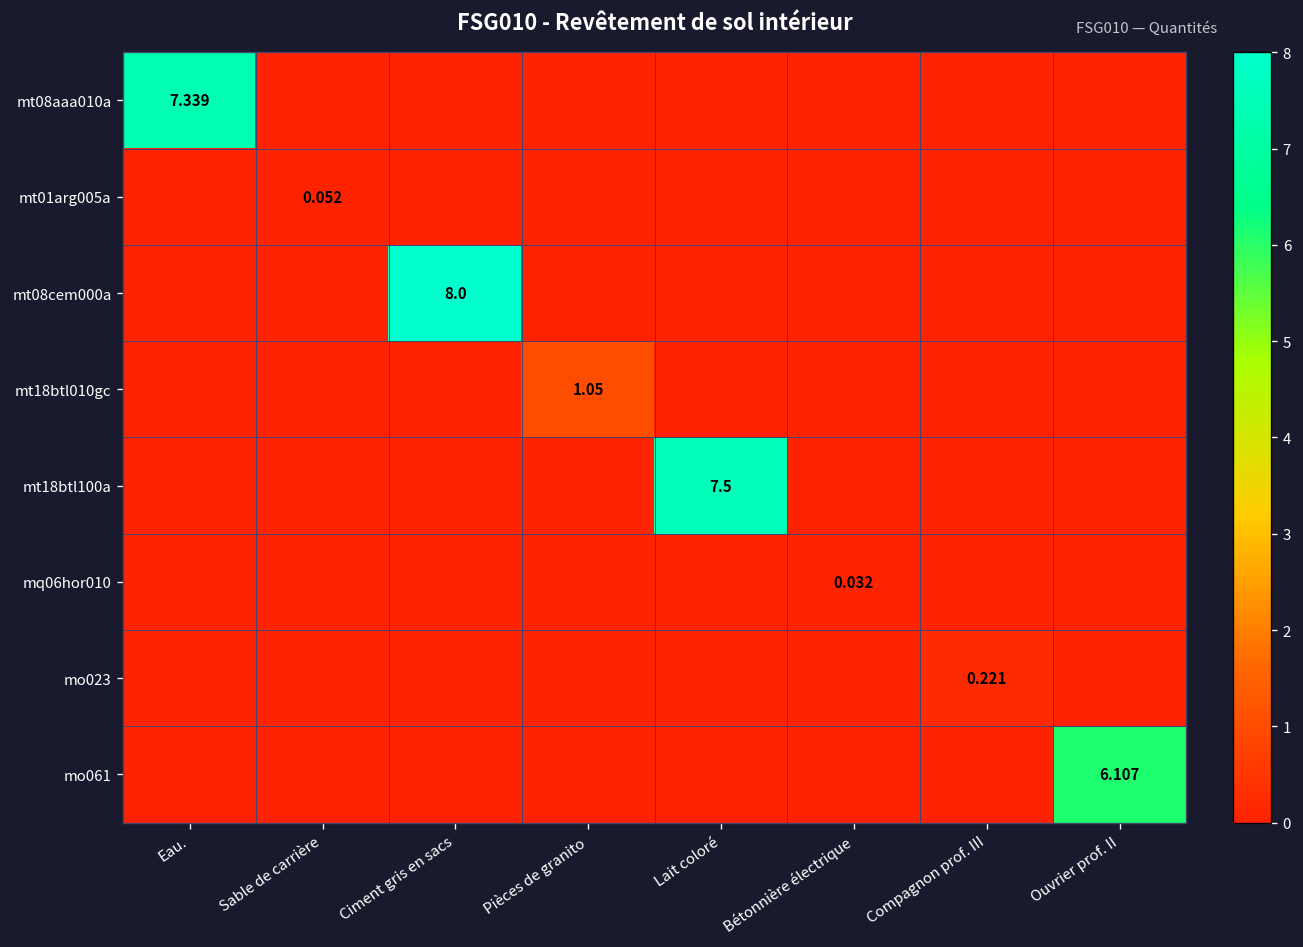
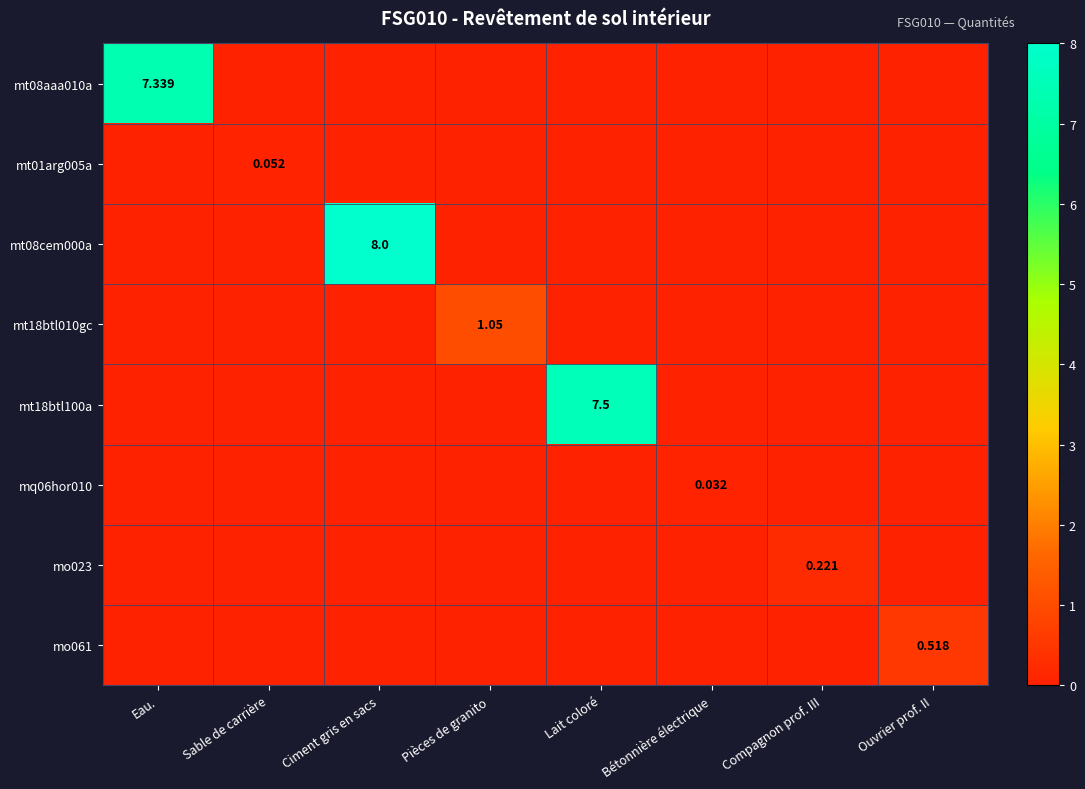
mo061, Ouvrier prof. II: 6.107 -> 0.518
